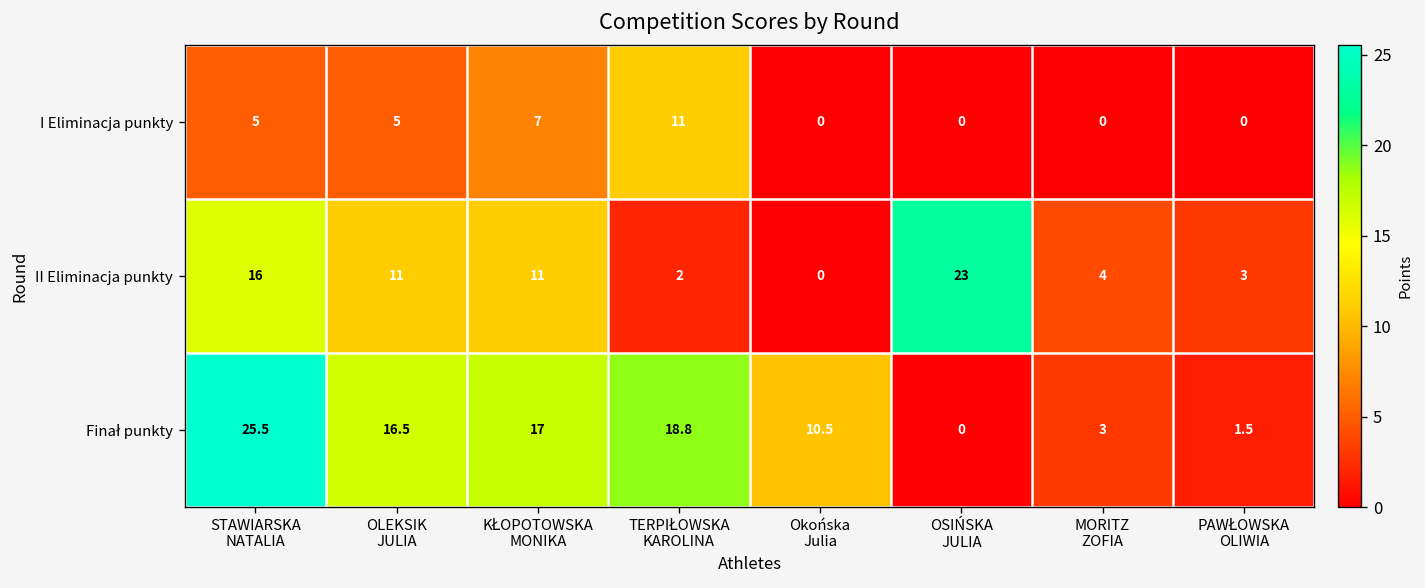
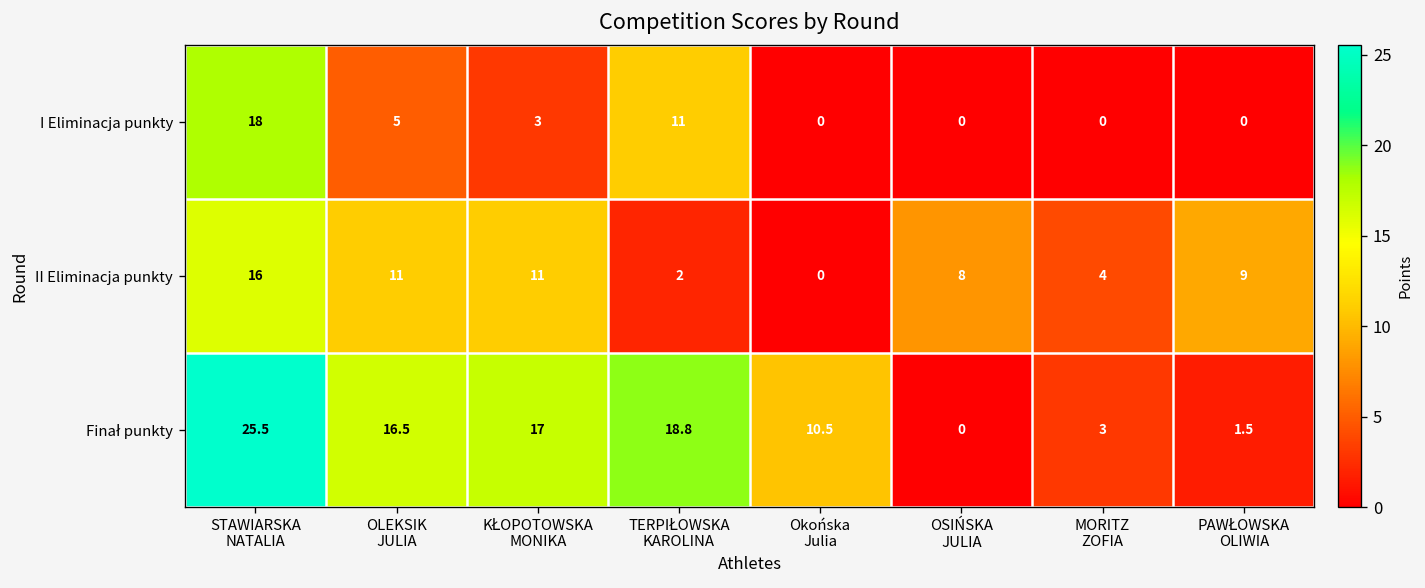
I Eliminacja punkty, STAWIARSKA NATALIA: 5 -> 18
I Eliminacja punkty, KŁOPOTOWSKA MONIKA: 7 -> 3
II Eliminacja punkty, OSIŃSKA JULIA: 23 -> 8
II Eliminacja punkty, PAWŁOWSKA OLIWIA: 3 -> 9
